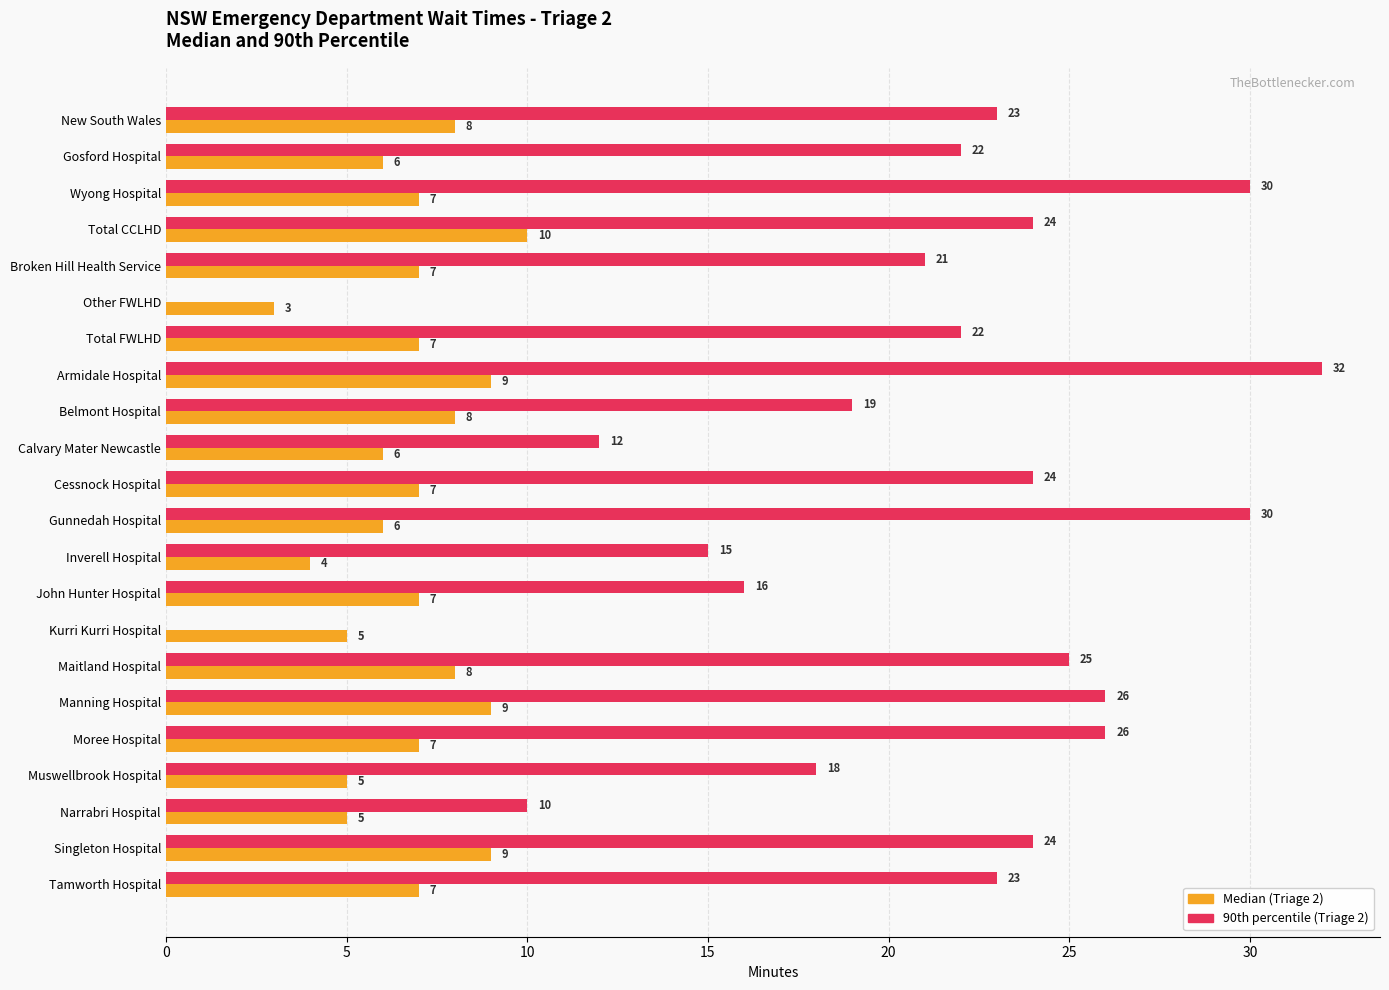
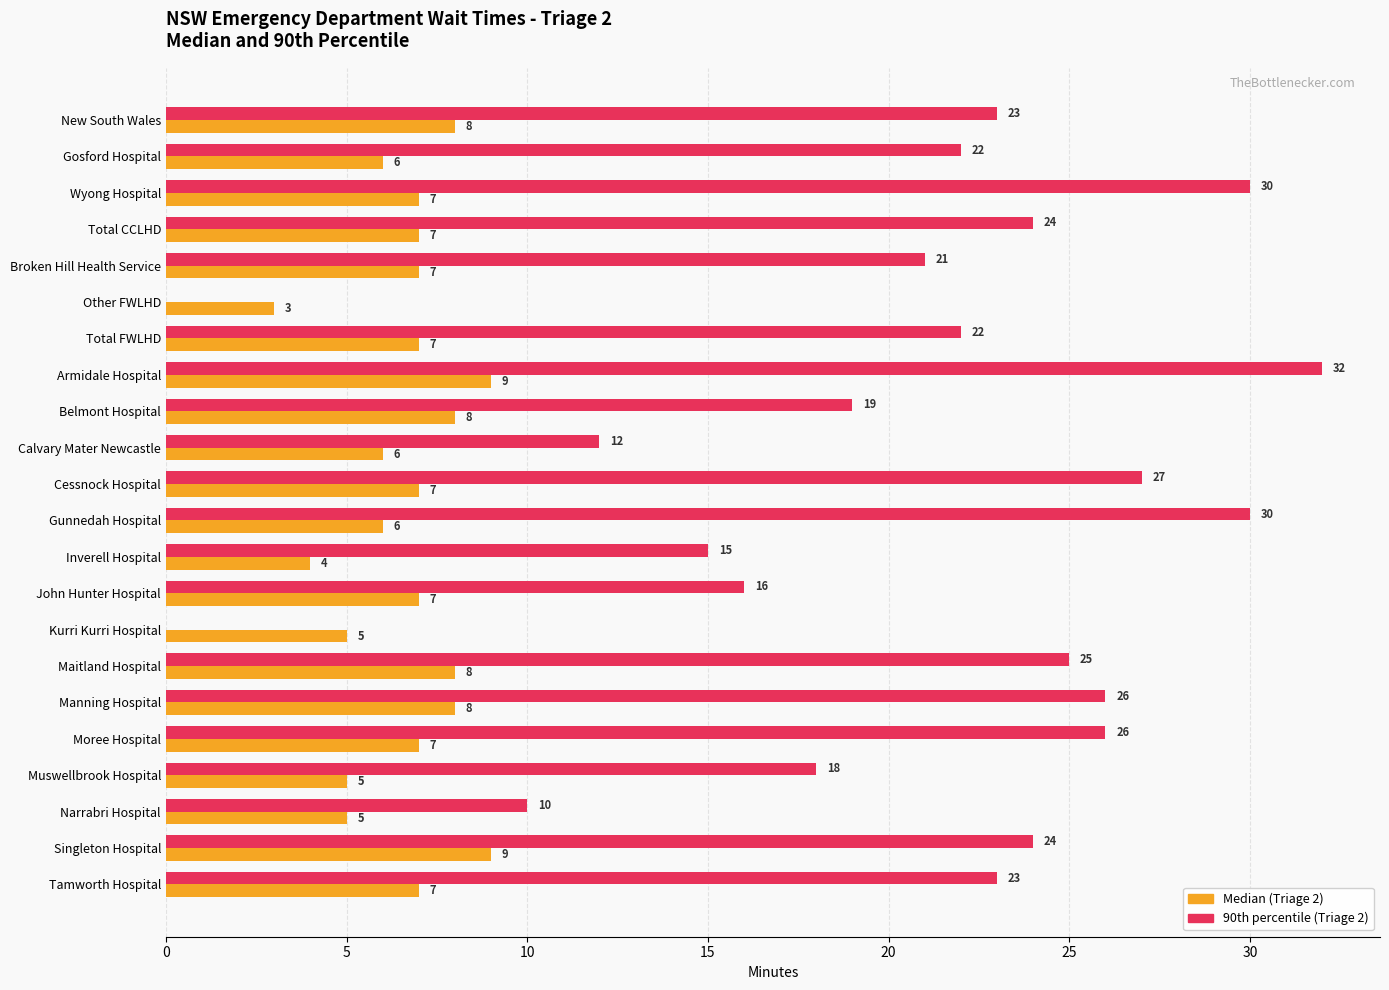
Median (Triage 2), Total CCLHD: 10 -> 7
90th percentile (Triage 2), Cessnock Hospital: 24 -> 27
Median (Triage 2), Manning Hospital: 9 -> 8
